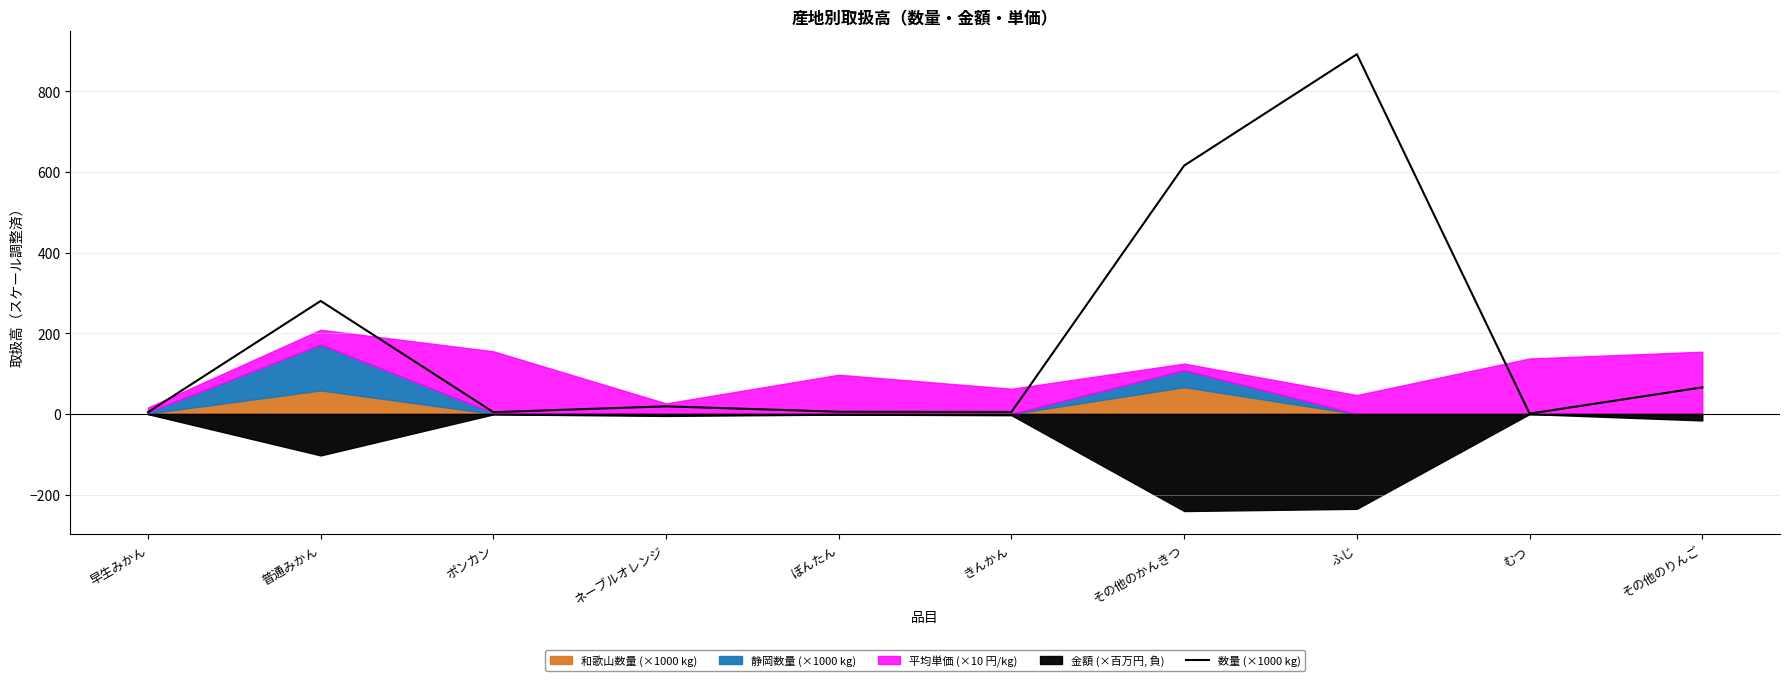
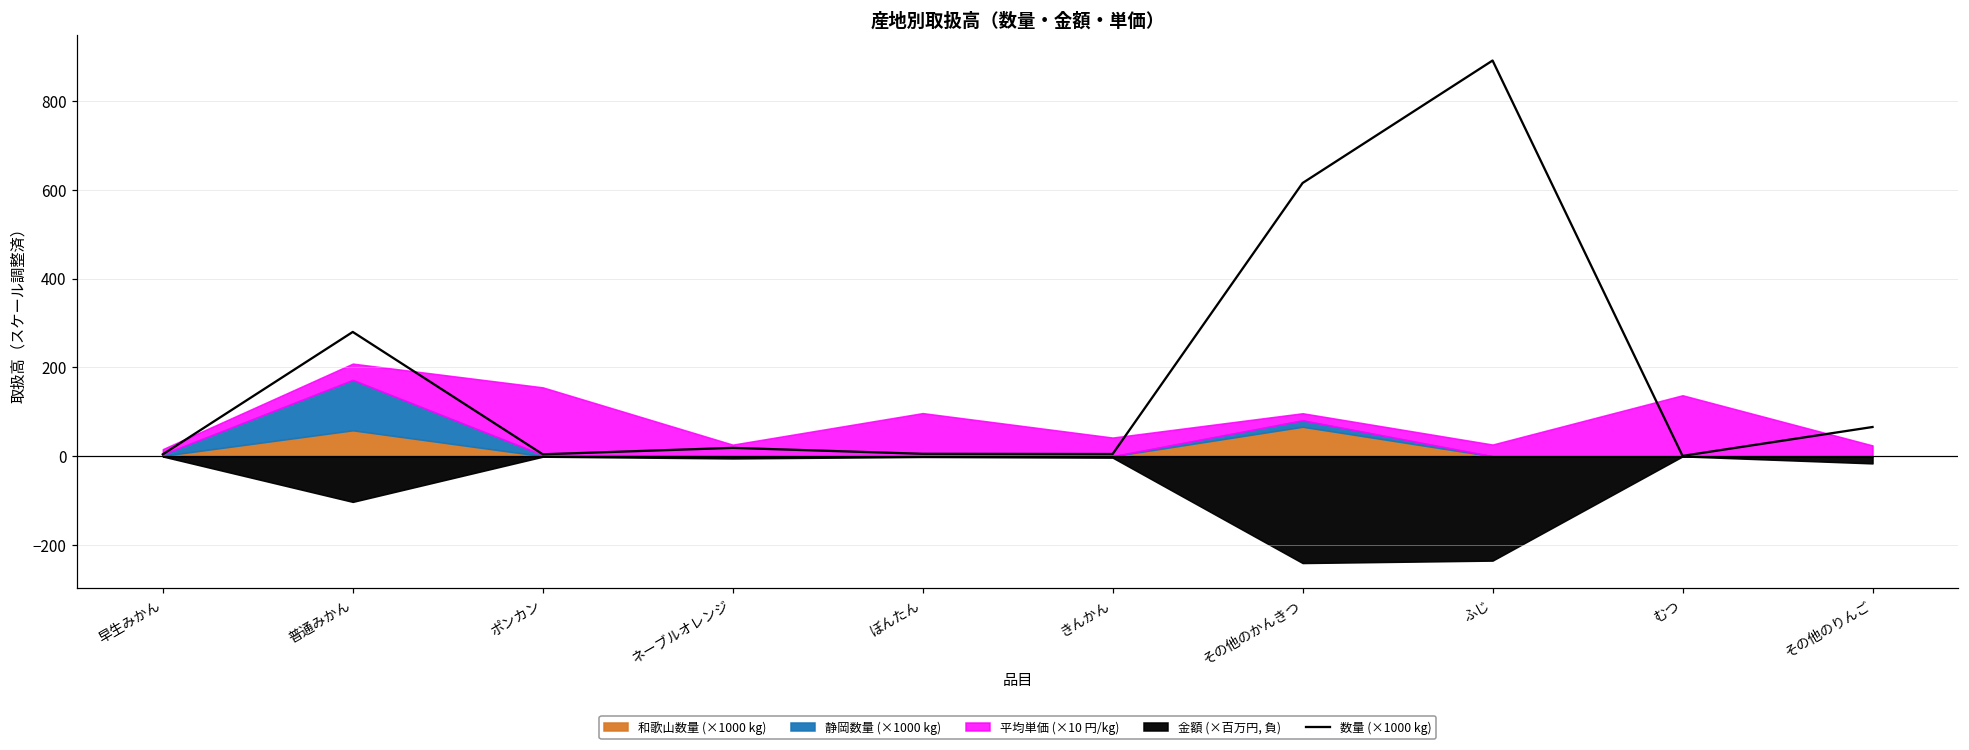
平均単価 (×10 円/kg), きんかん: 60 -> 40
静岡数量 (×1000 kg), その他のかんきつ: 40 -> 10
平均単価 (×10 円/kg), ふじ: 50 -> 30
平均単価 (×10 円/kg), その他のりんご: 150 -> 20
